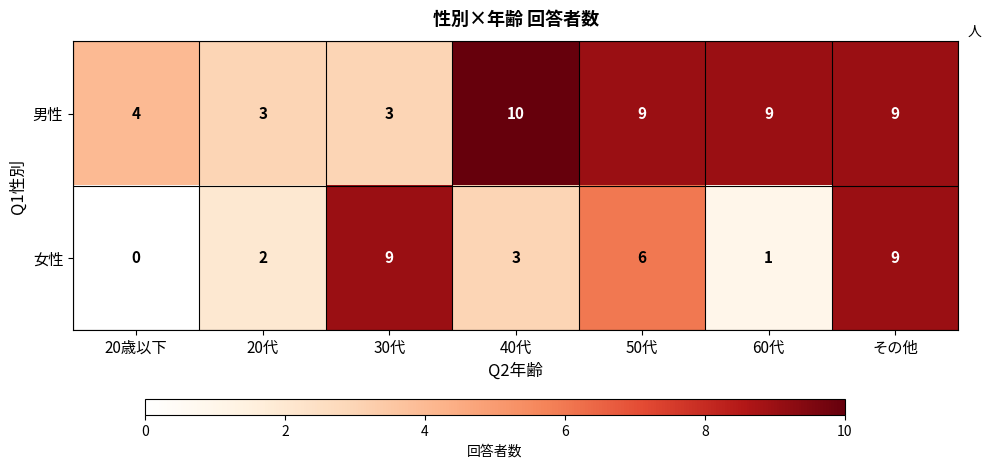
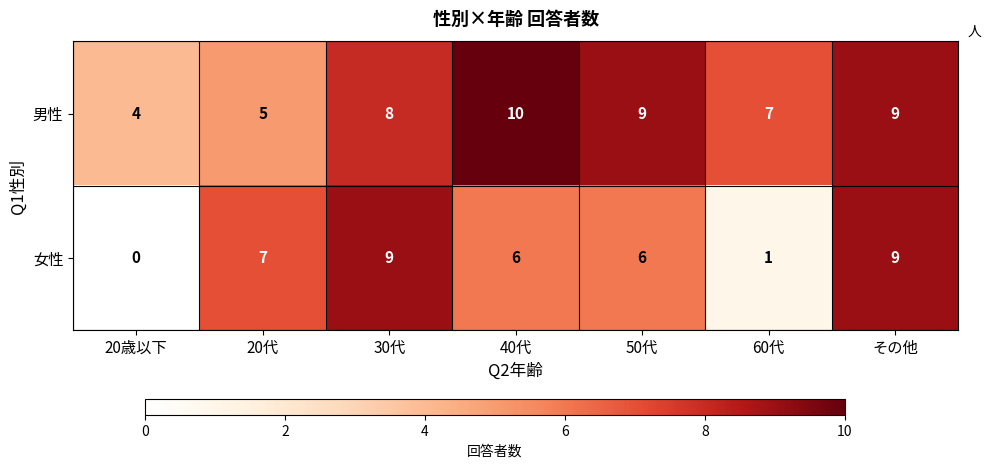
男性, 20代: 3 -> 5
男性, 30代: 3 -> 8
男性, 60代: 9 -> 7
女性, 20代: 2 -> 7
女性, 40代: 3 -> 6
